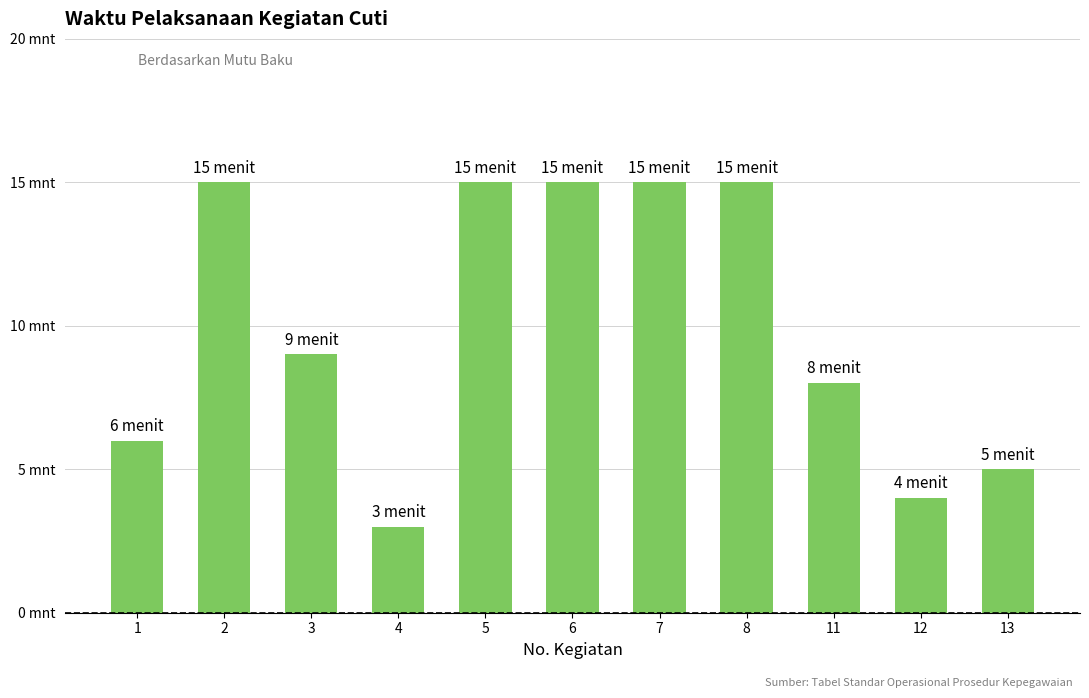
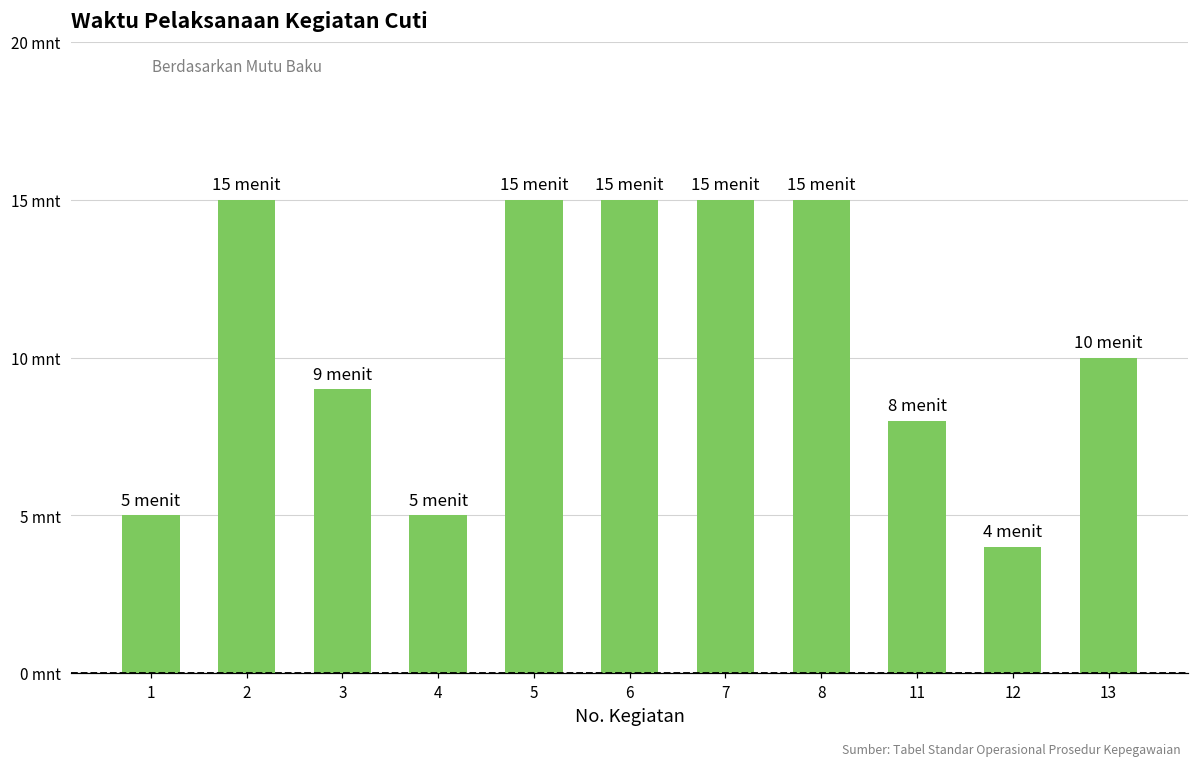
1: 6 -> 5
4: 3 -> 5
13: 5 -> 10
